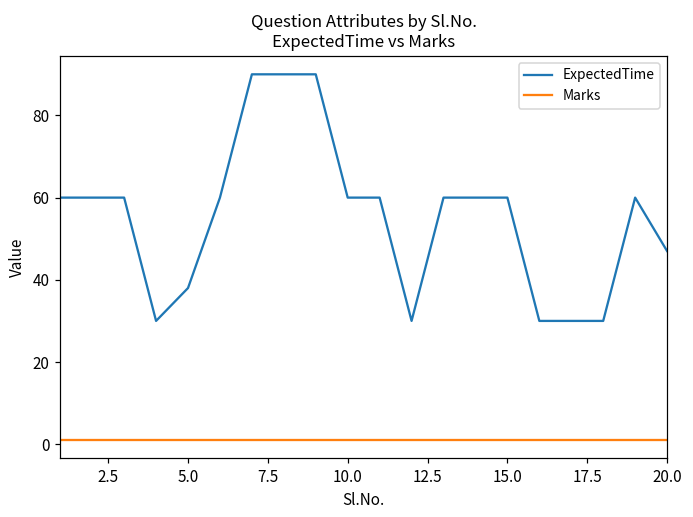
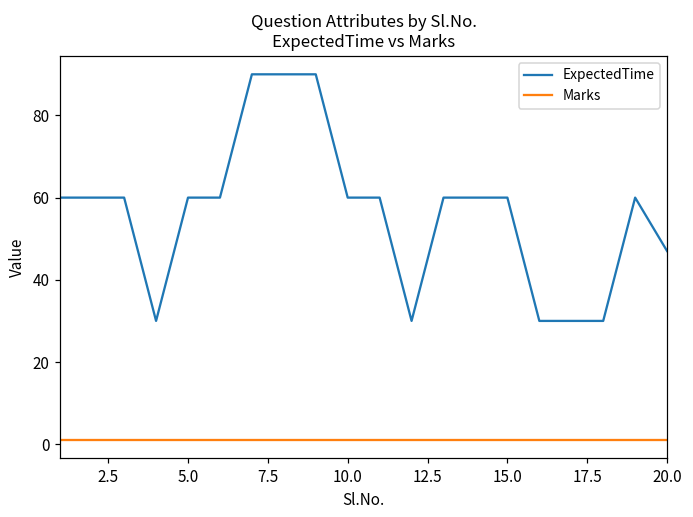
ExpectedTime, 5.0: 38 -> 60
